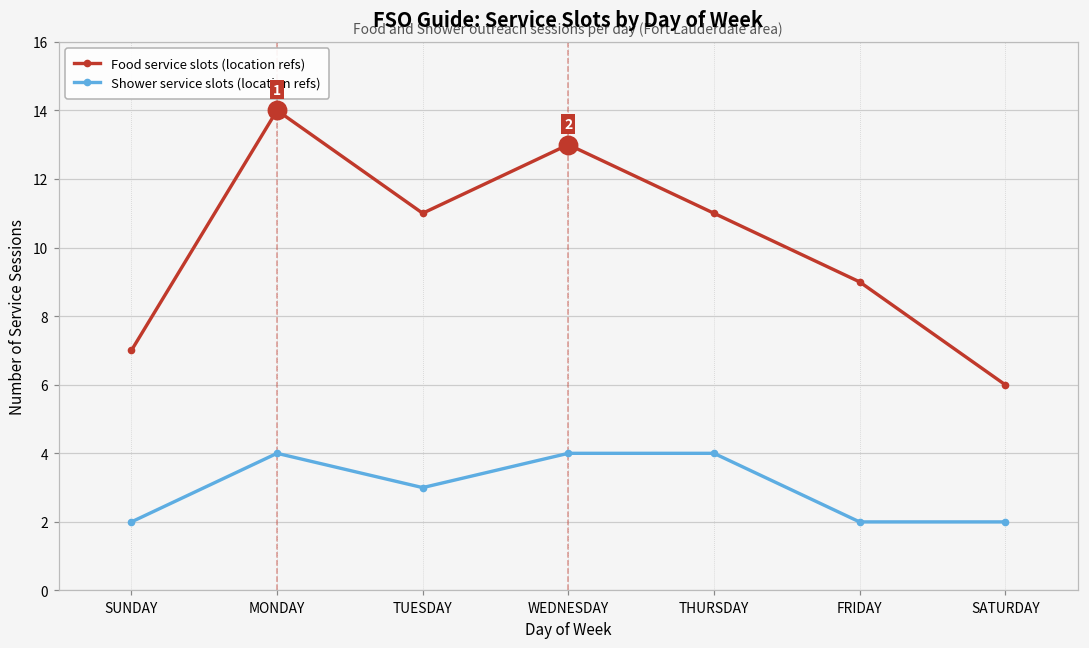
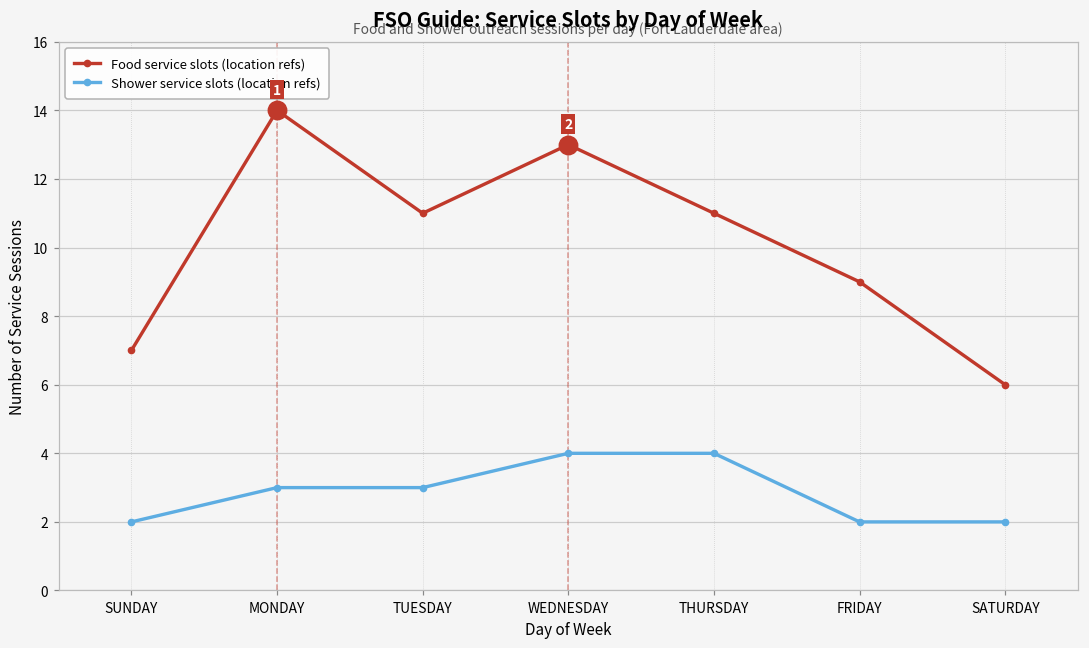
Shower service slots (location refs), MONDAY: 4 -> 3
